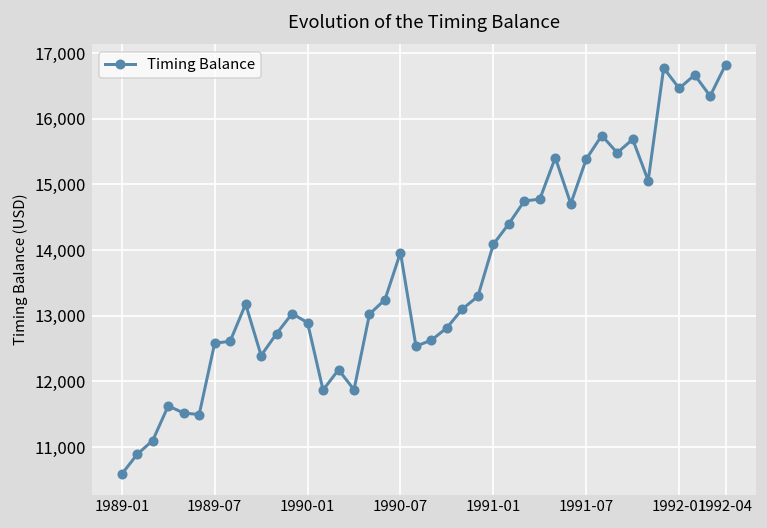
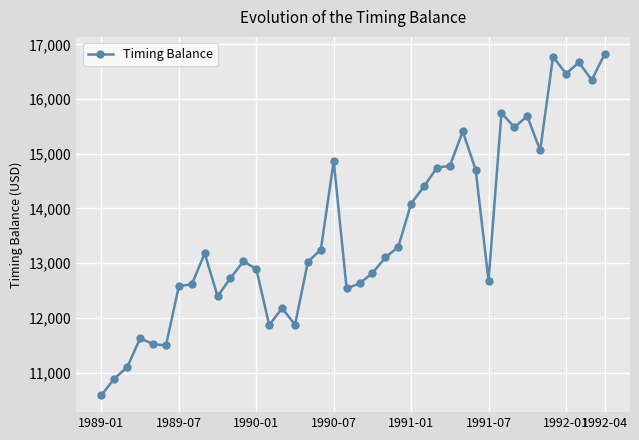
1990-07: 14,000 -> 14,900
1991-07: 15,400 -> 12,700
